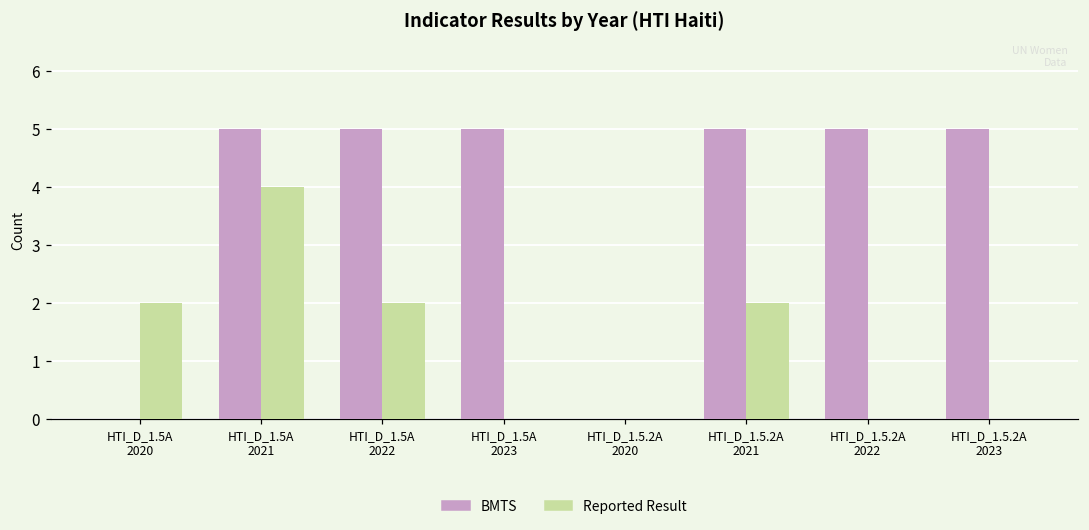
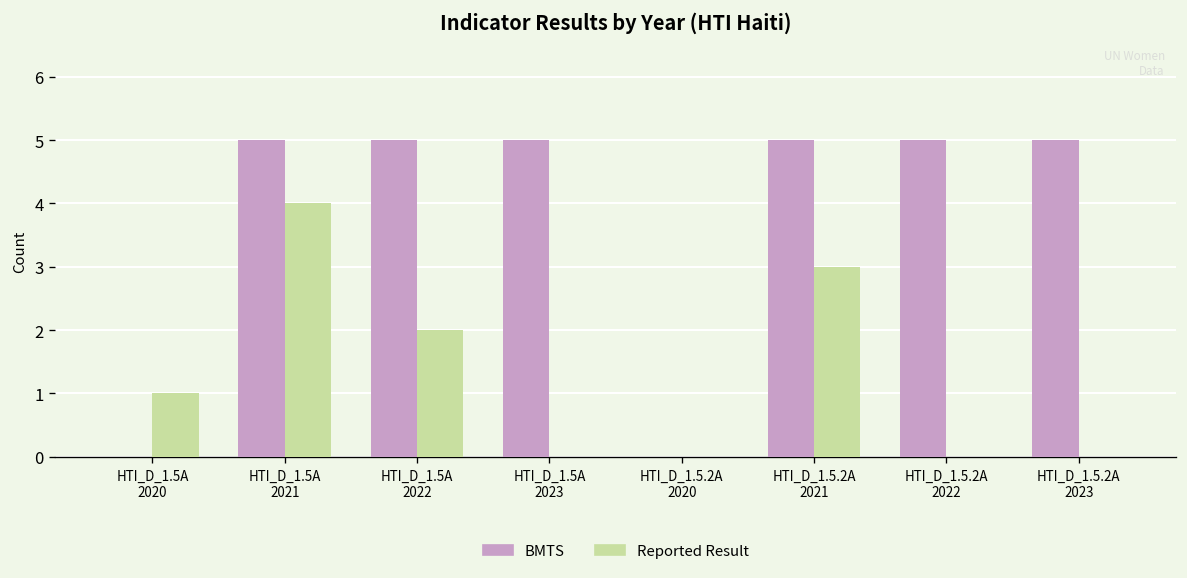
Reported Result, HTI_D_1.5A 2020: 2 -> 1
Reported Result, HTI_D_1.5.2A 2021: 2 -> 3
